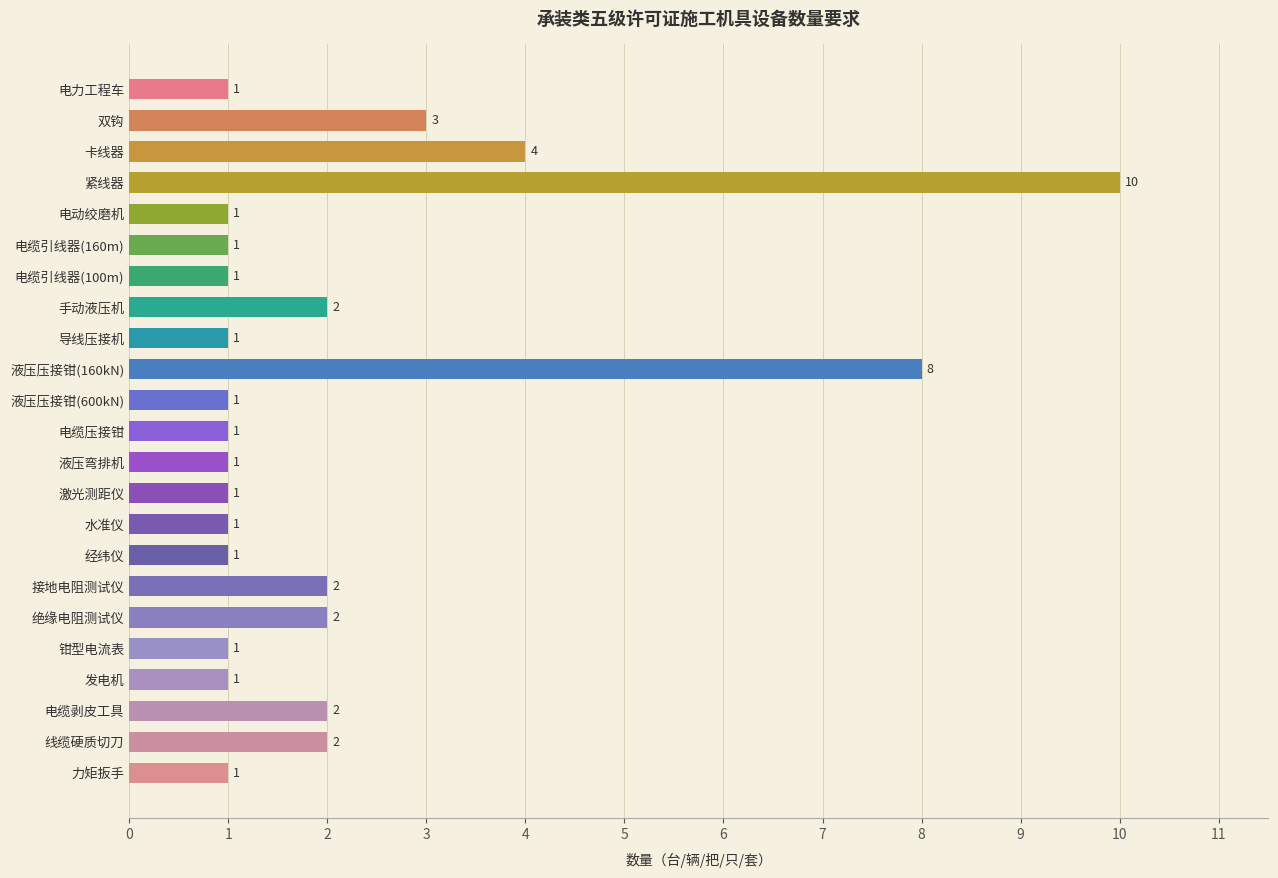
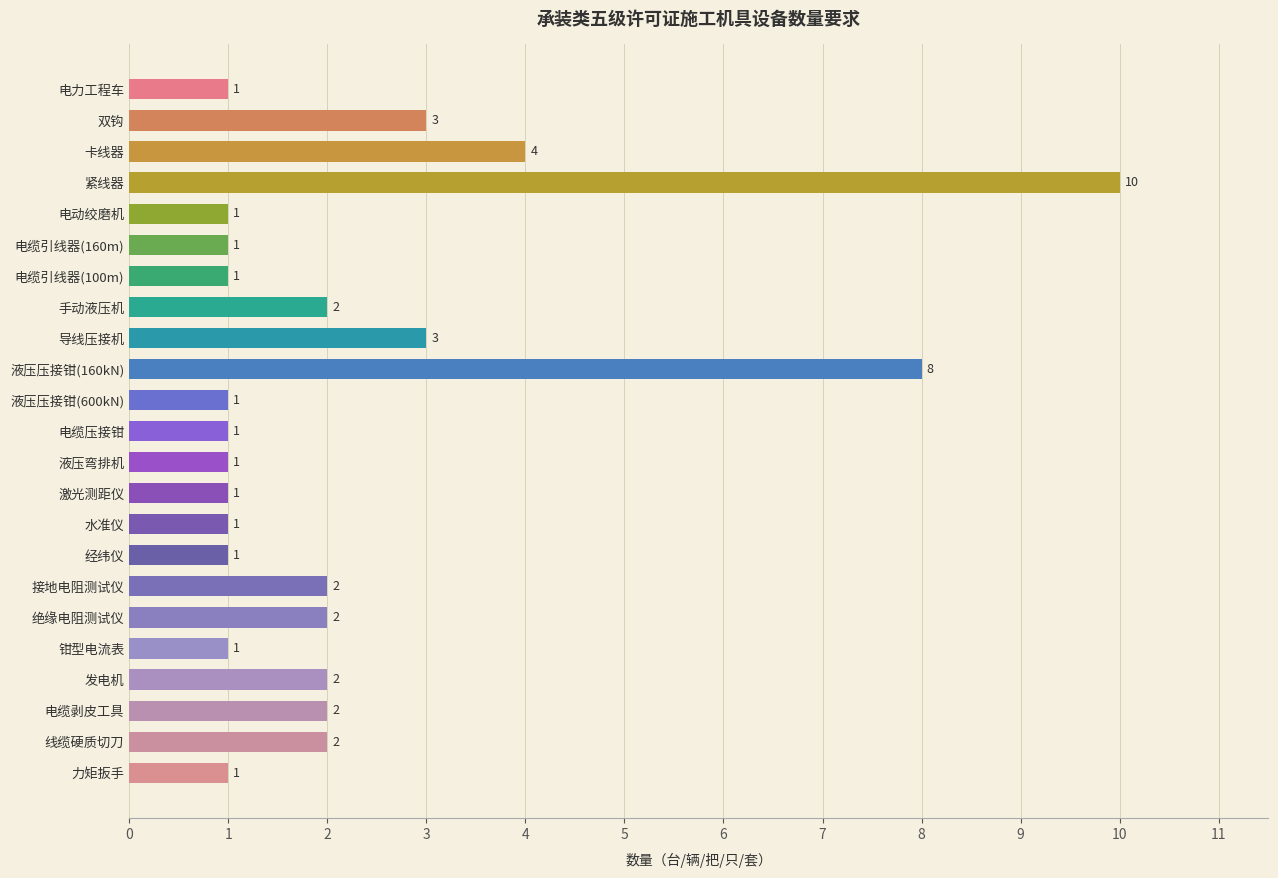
导线压接机: 1 -> 3
发电机: 1 -> 2
